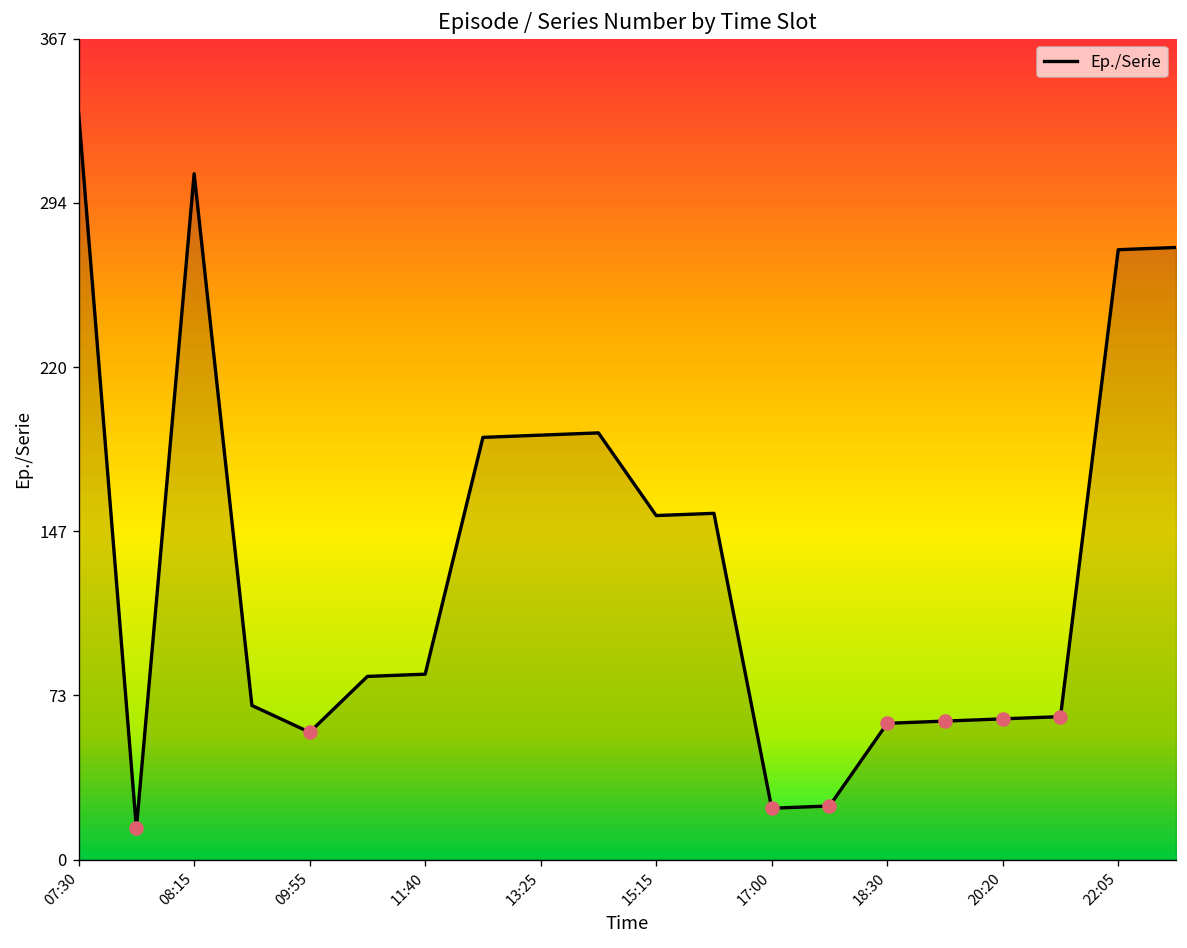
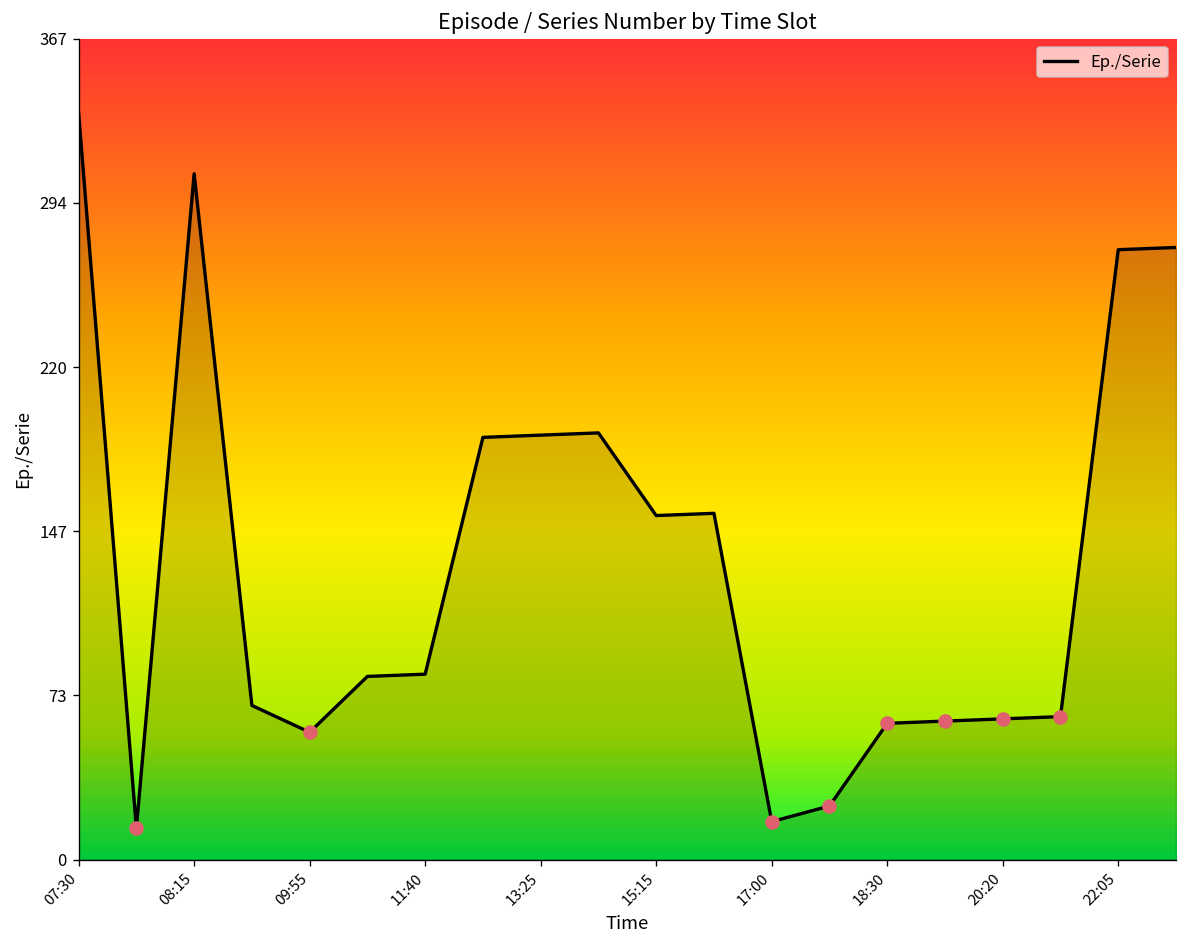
Ep./Serie, 17:00: 23 -> 17
